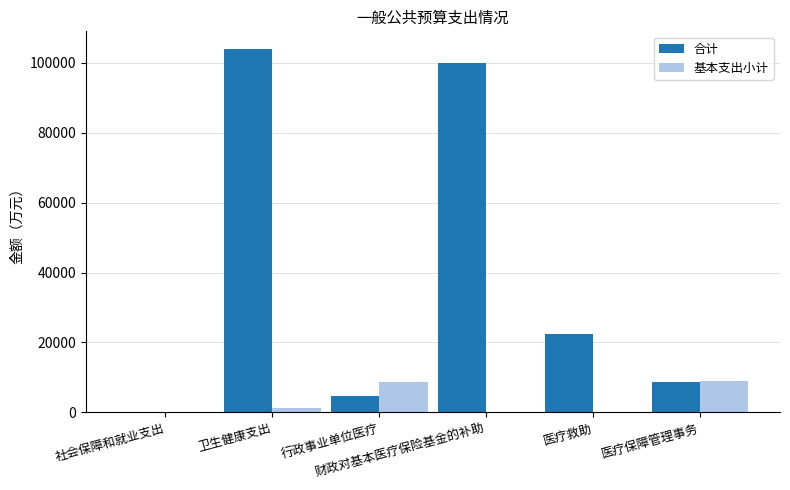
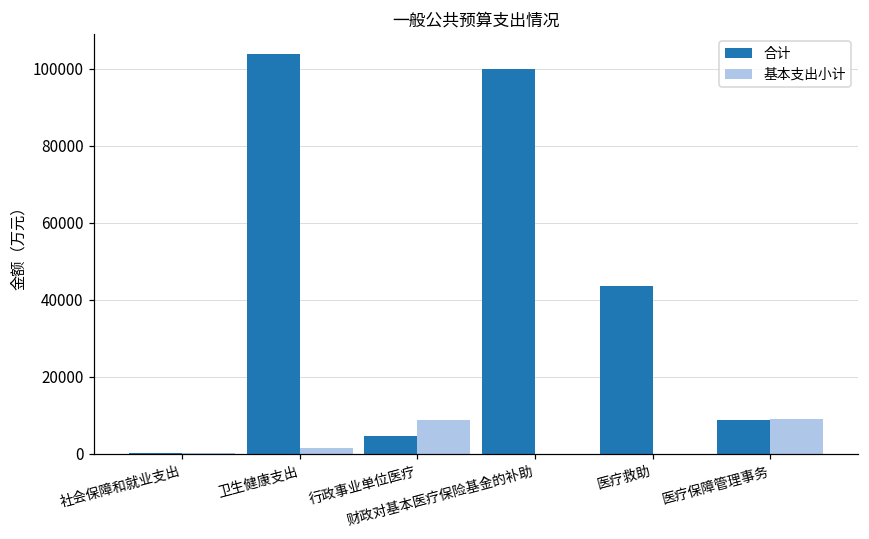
合计, 医疗救助: 22000 -> 43000
